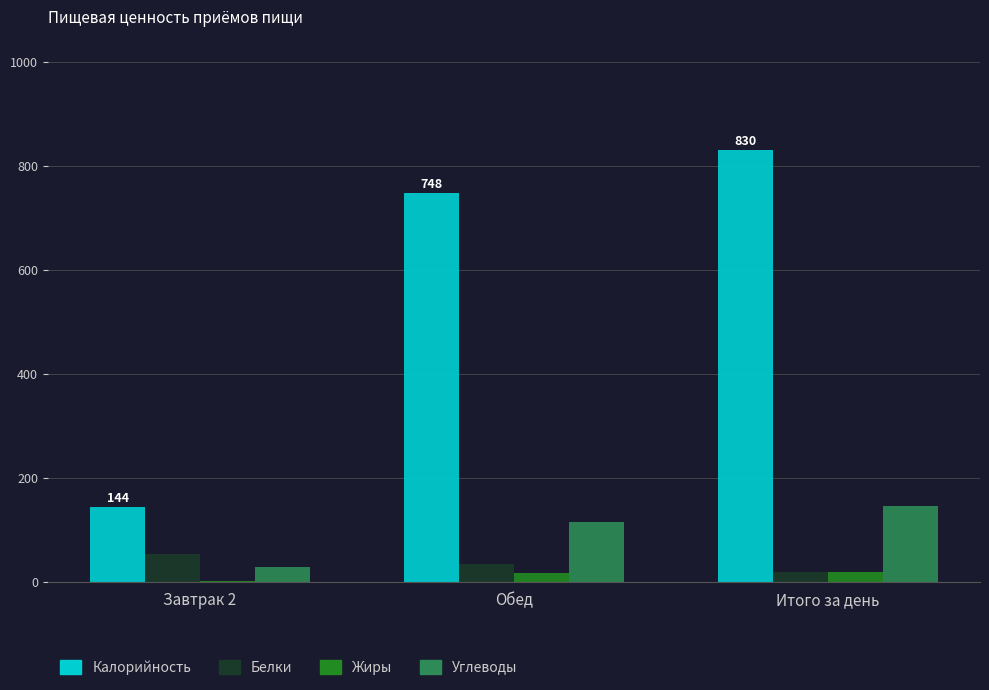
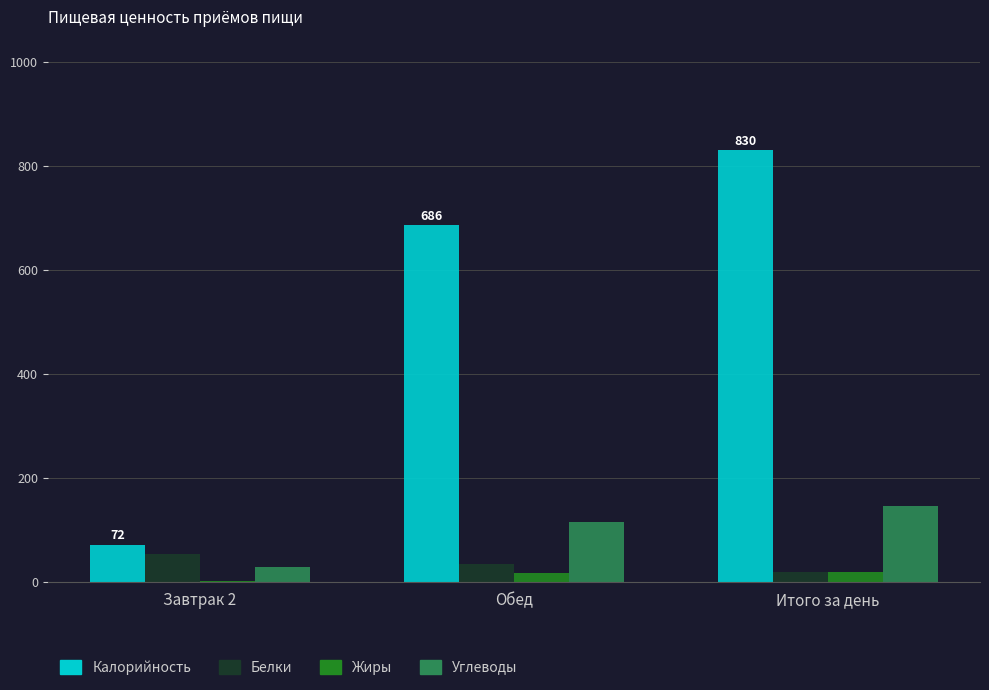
Калорийность, Завтрак 2: 144 -> 72
Калорийность, Обед: 748 -> 686
